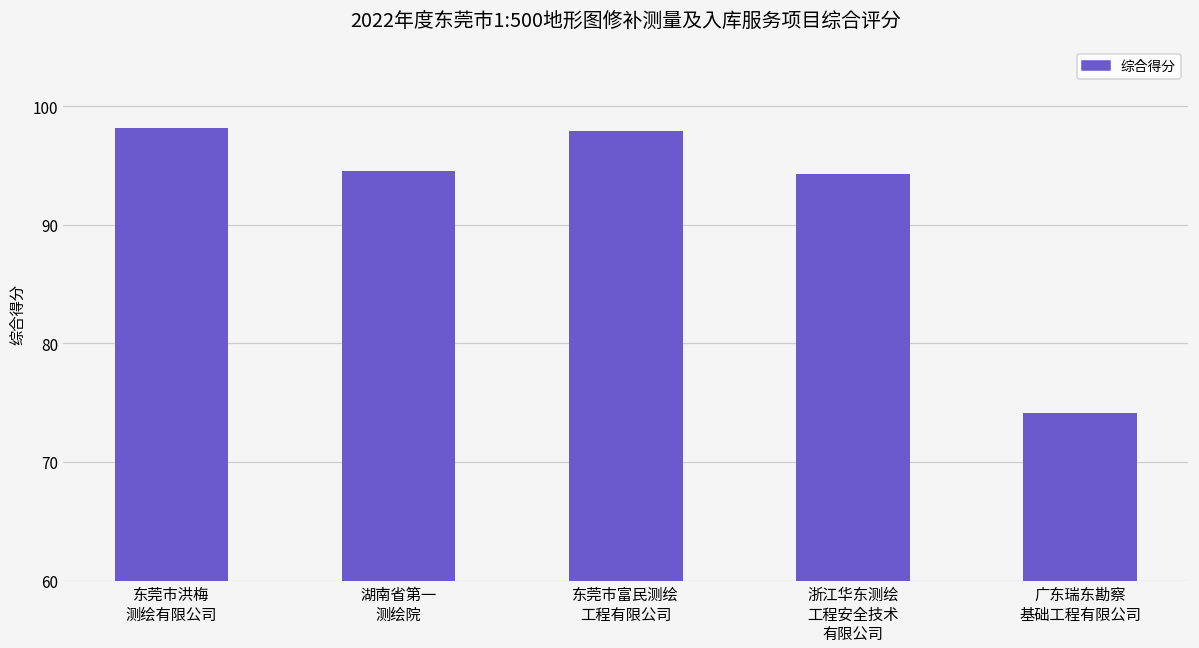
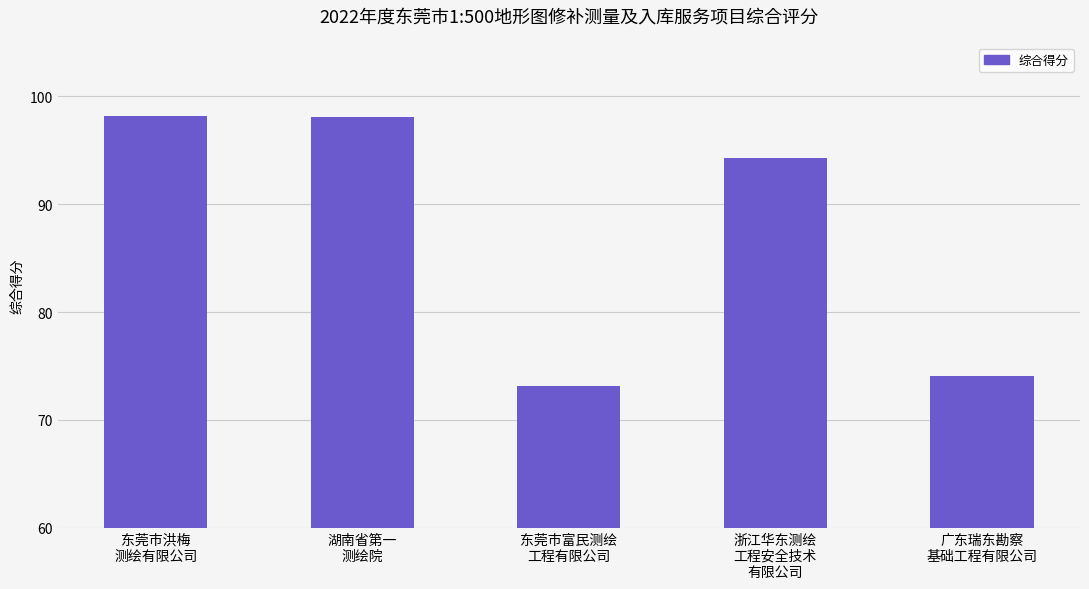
湖南省第一 测绘院: 94.5 -> 98.1
东莞市富民测绘 工程有限公司: 97.9 -> 73.2
